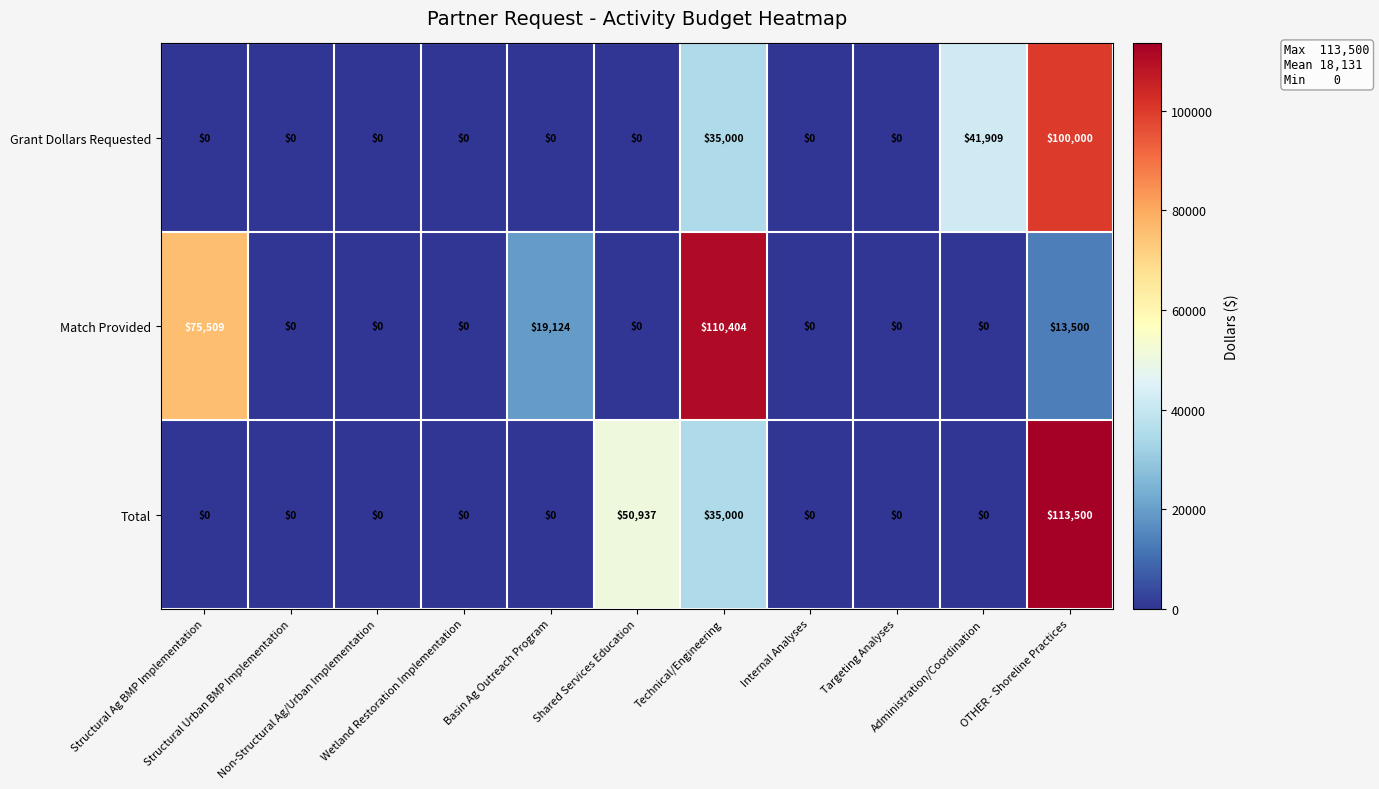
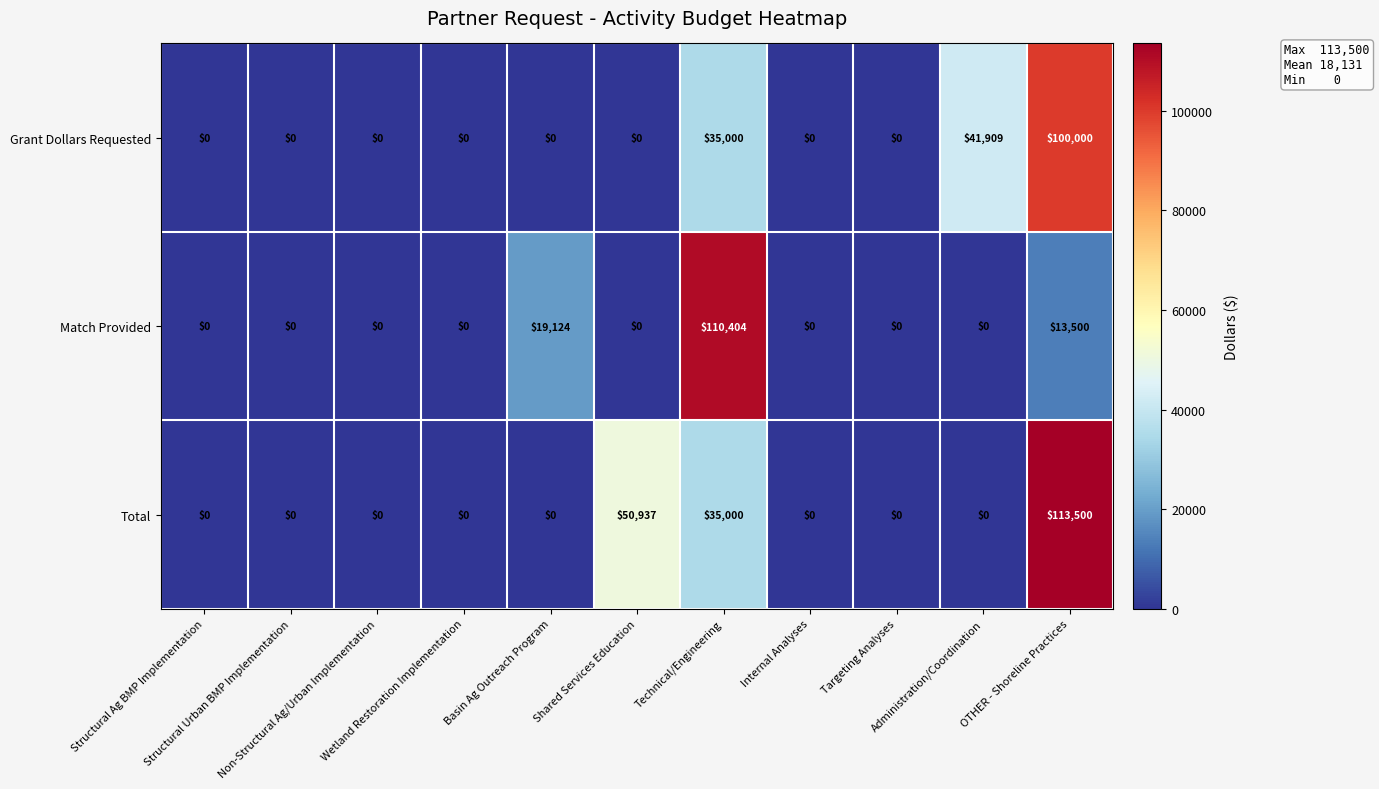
Match Provided, Structural Ag BMP Implementation: $75,509 -> $0
